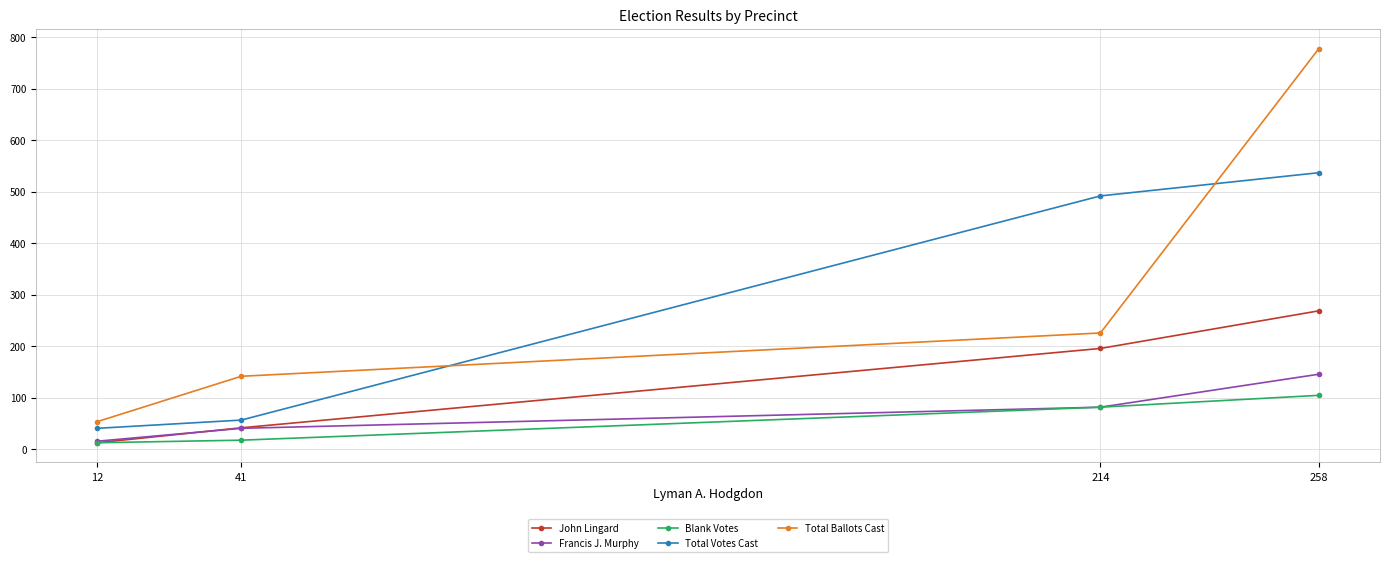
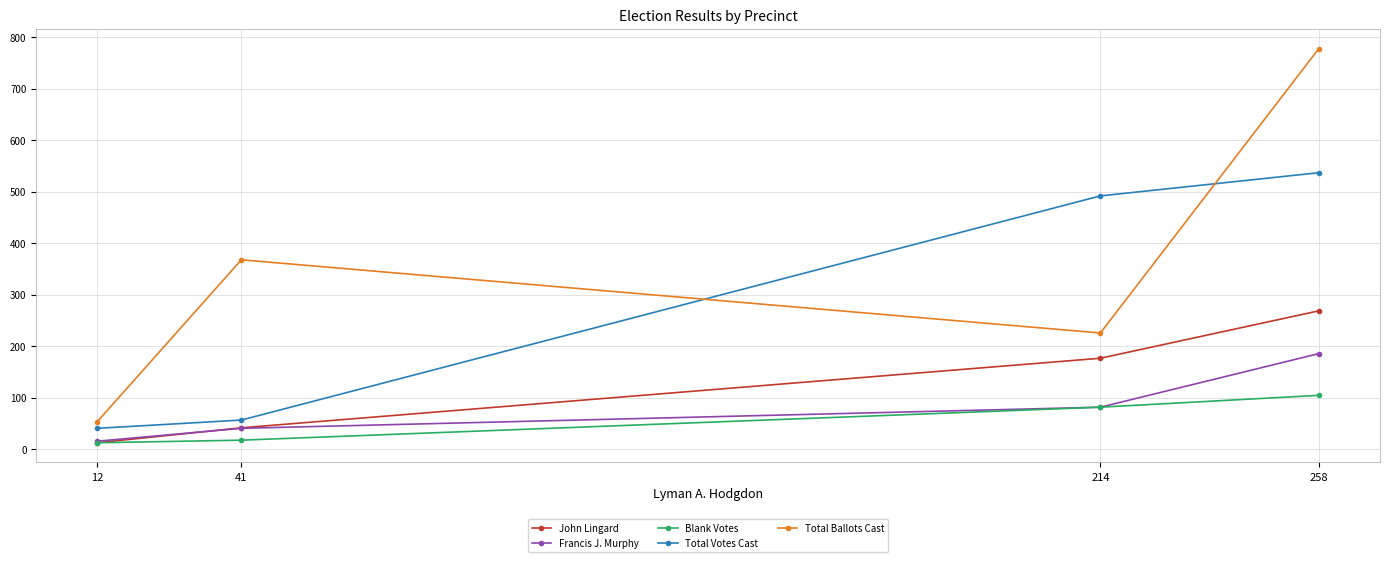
Total Ballots Cast, 41: 140 -> 370
John Lingard, 214: 200 -> 180
Francis J. Murphy, 258: 150 -> 190
